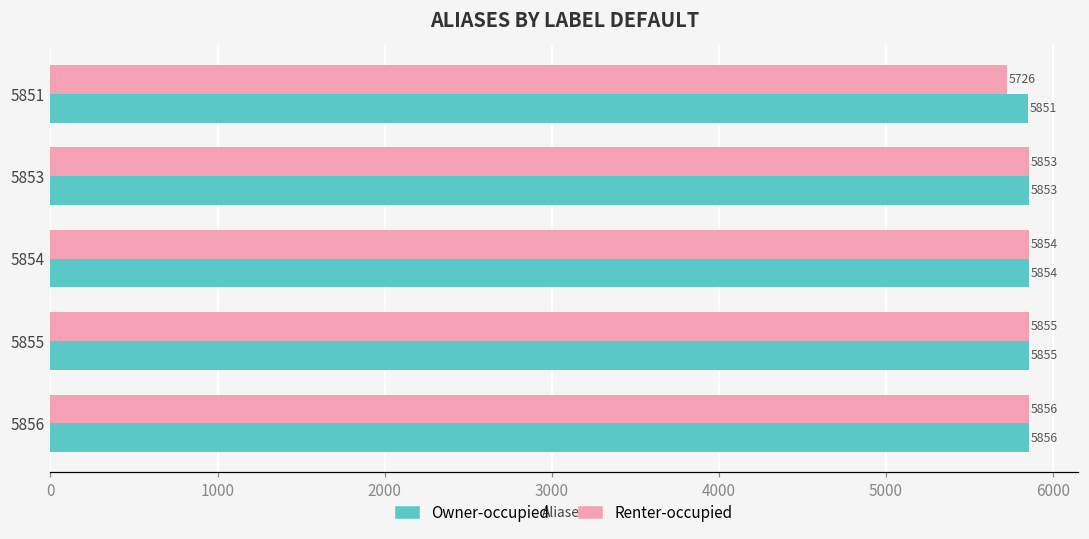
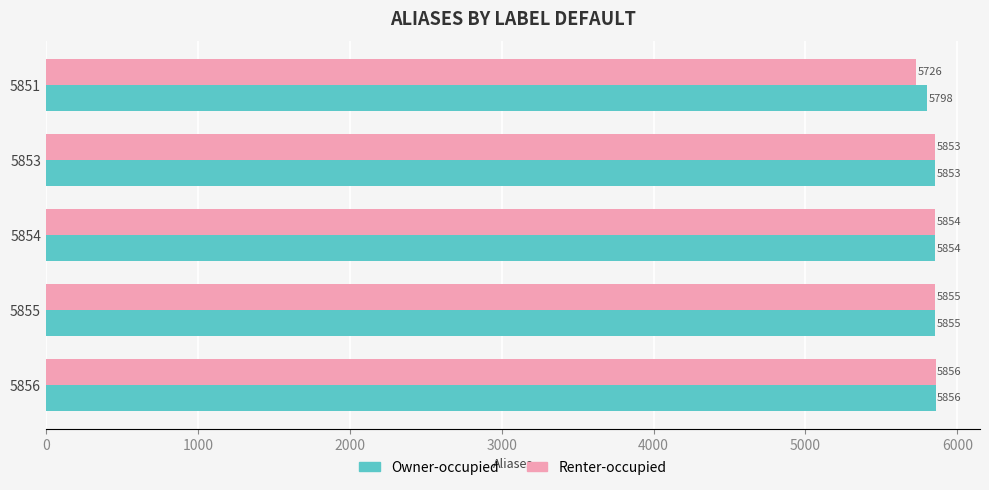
Owner-occupied, 5851: 5851 -> 5798
